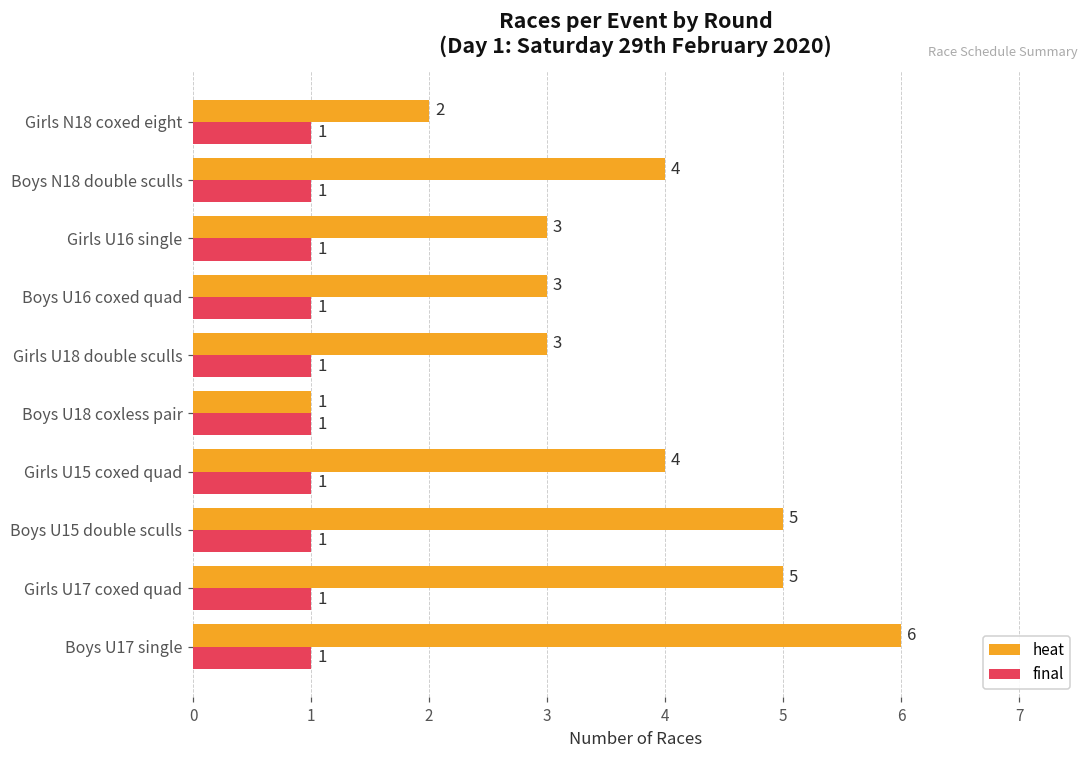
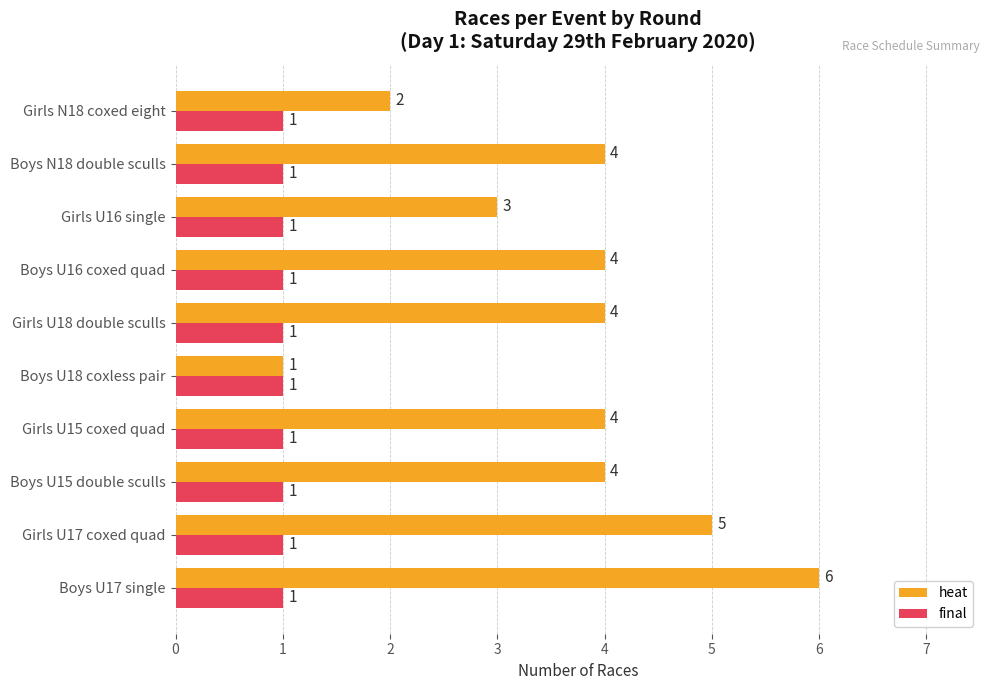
heat, Boys U16 coxed quad: 3 -> 4
heat, Girls U18 double sculls: 3 -> 4
heat, Boys U15 double sculls: 5 -> 4
